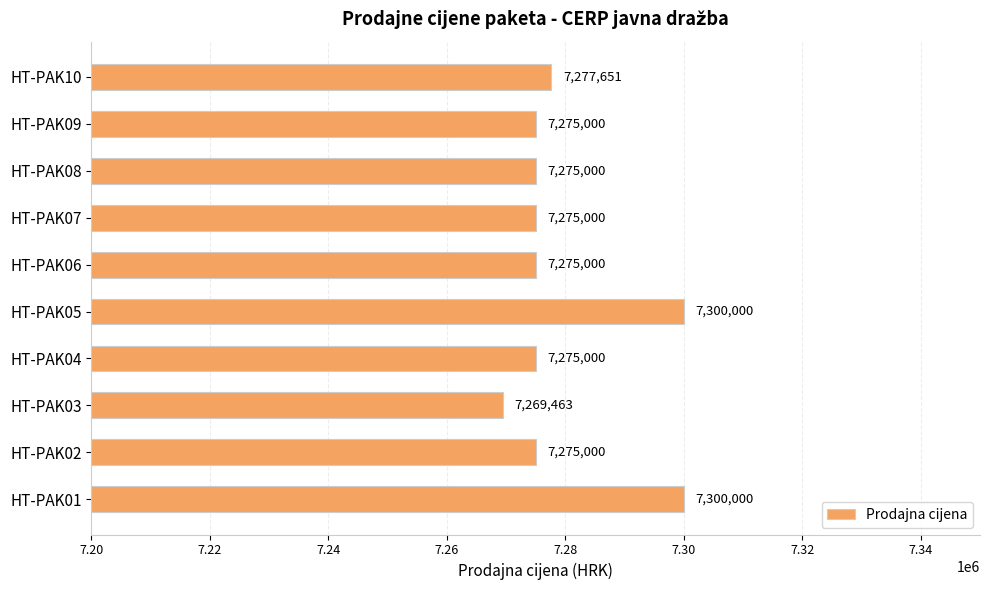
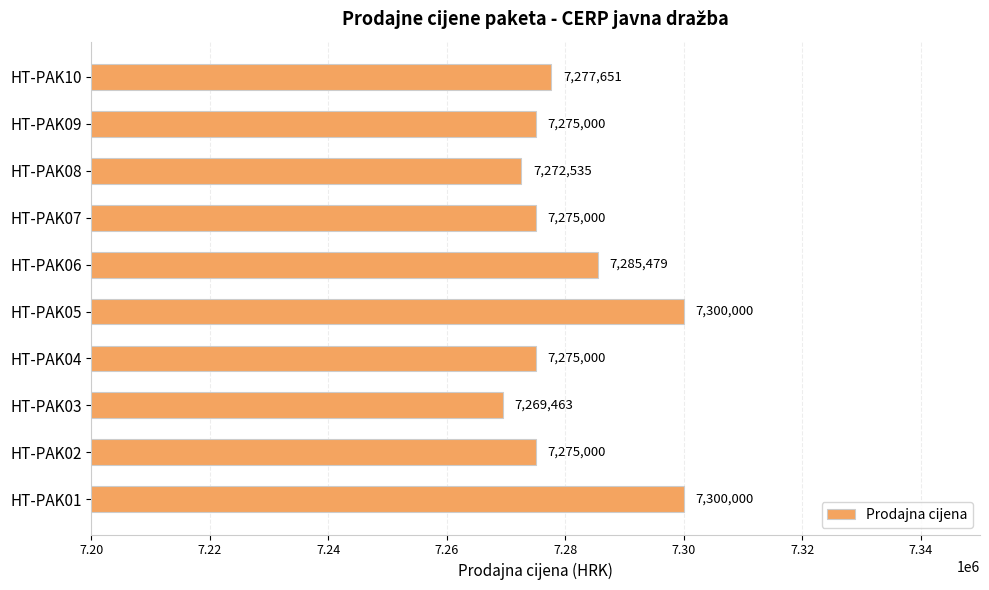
HT-PAK08: 7,275,000 -> 7,272,535
HT-PAK06: 7,275,000 -> 7,285,479
